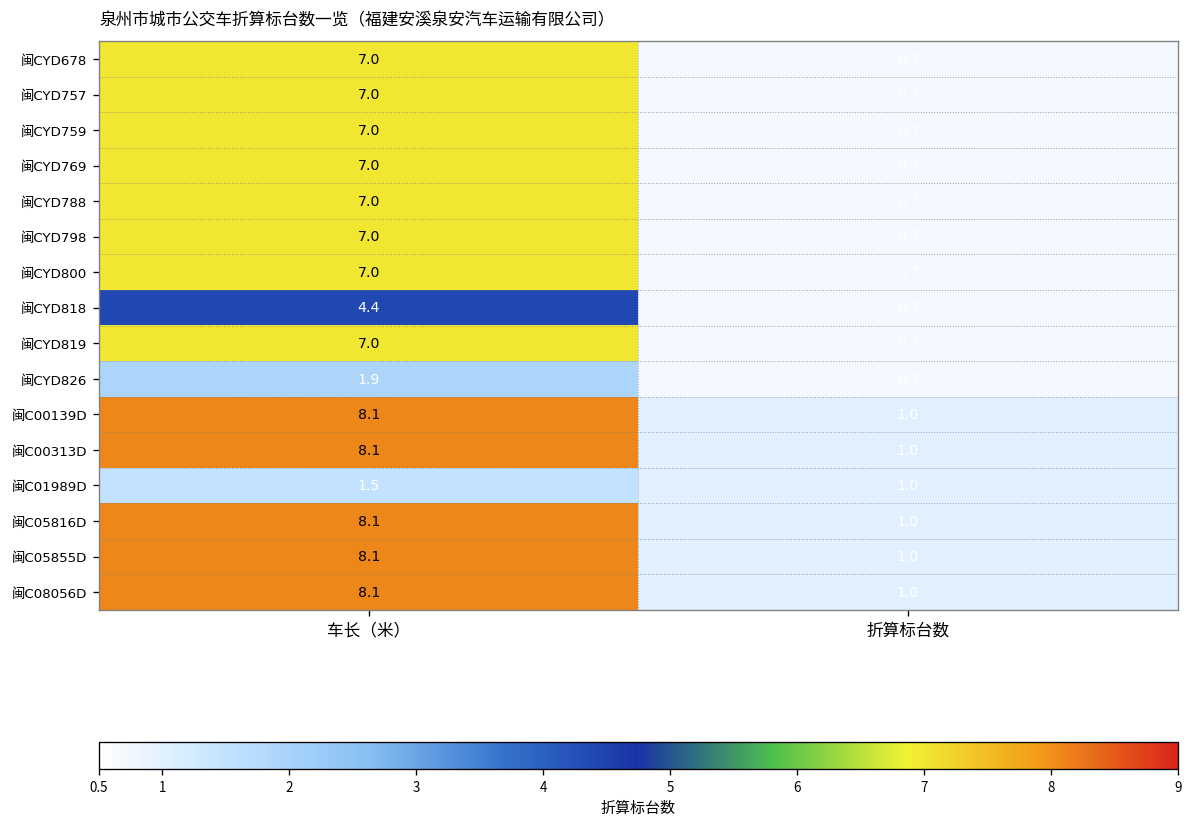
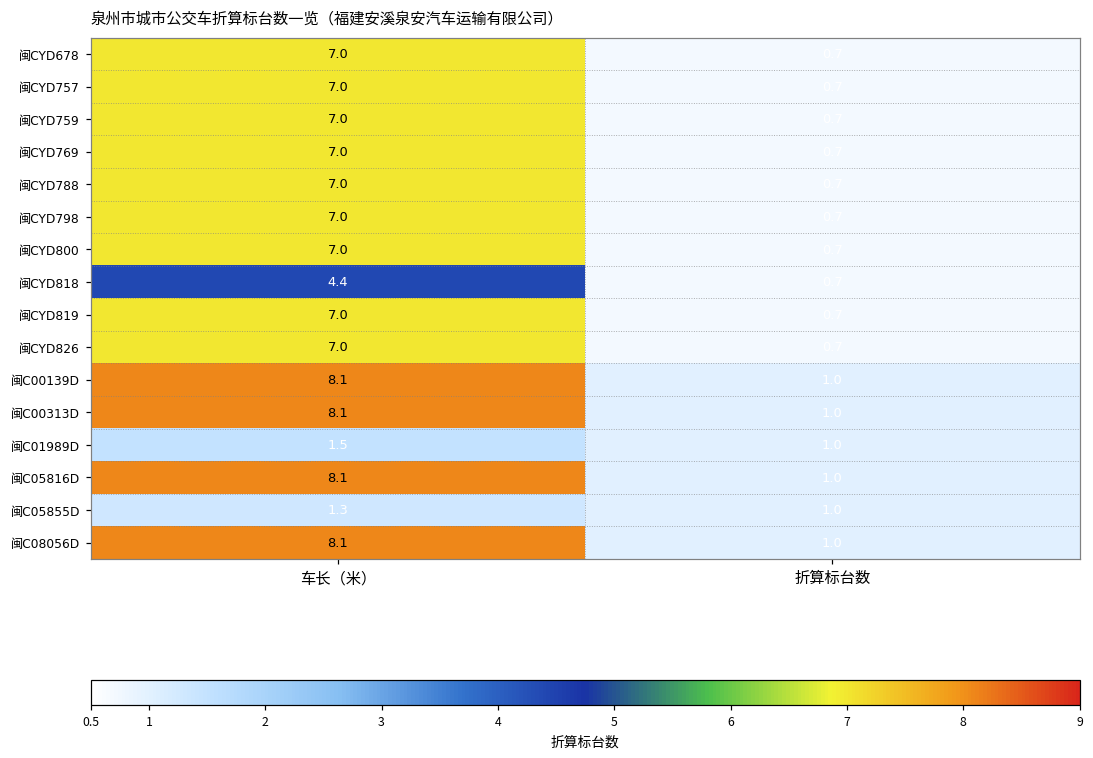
闽CYD826, 车长（米）: 1.9 -> 7.0
闽C05855D, 车长（米）: 8.1 -> 1.3
